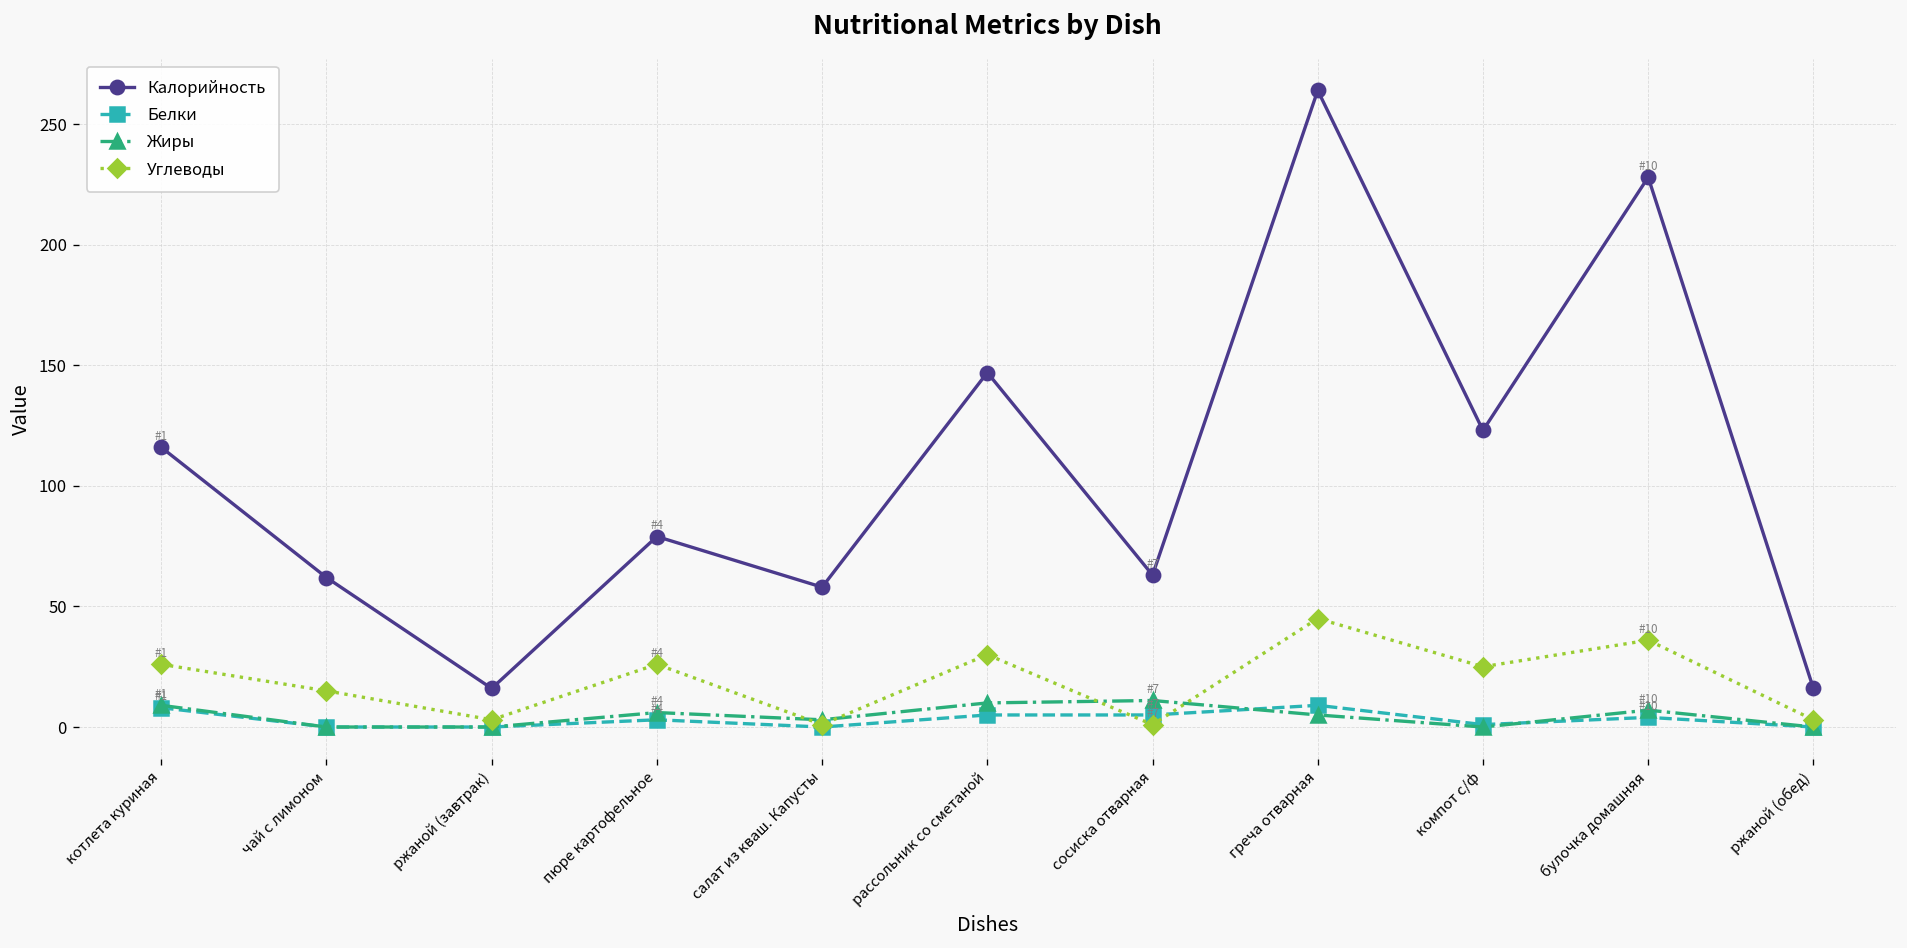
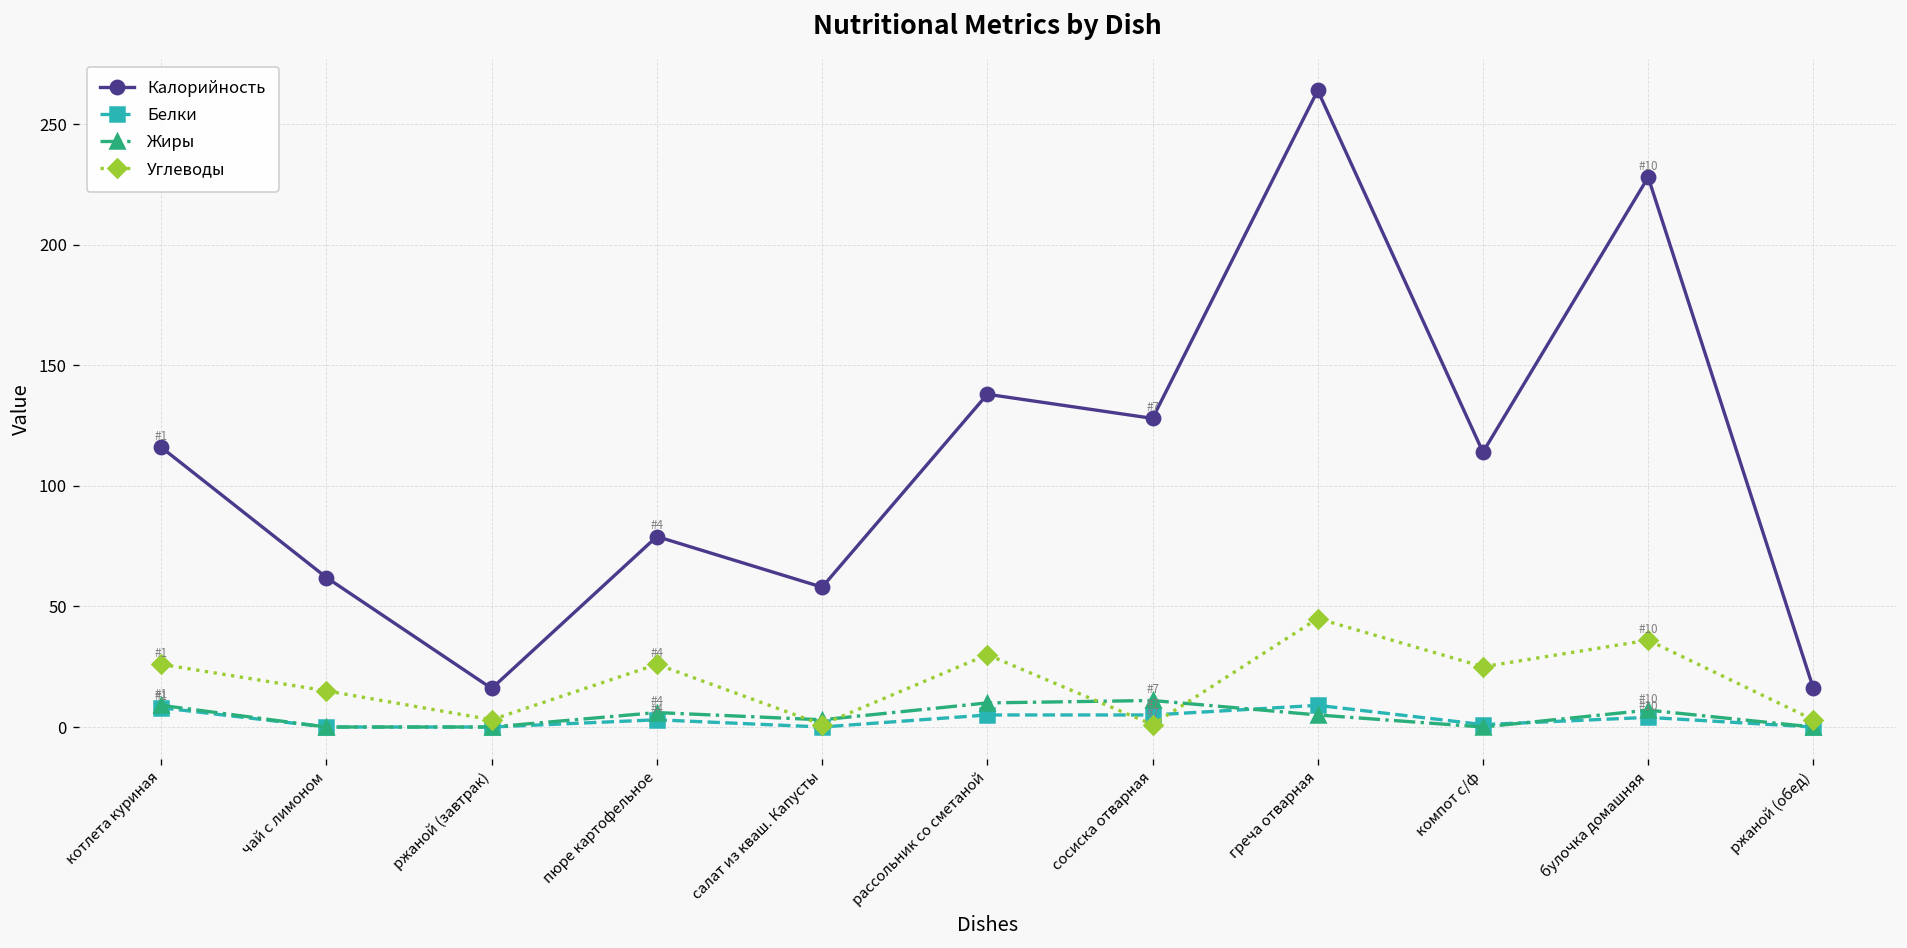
Калорийность, рассольник со сметаной: 147 -> 138
Калорийность, сосиска отварная: 63 -> 128
Калорийность, компот с/ф: 123 -> 114
